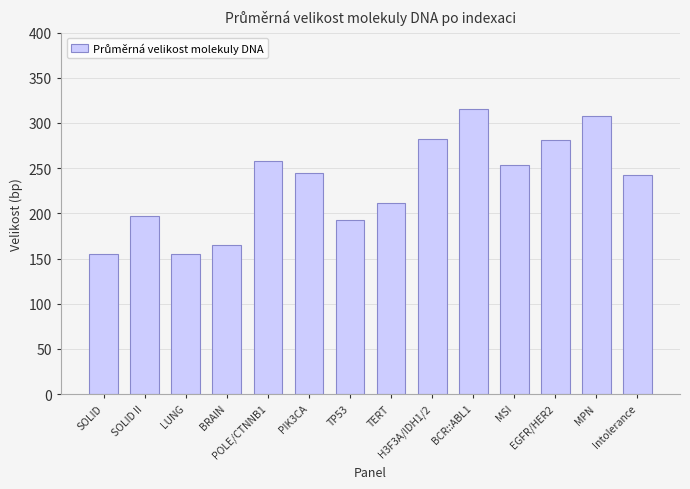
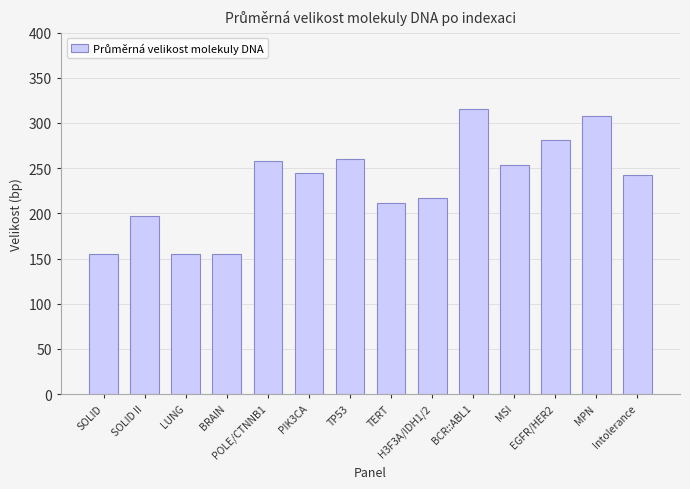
BRAIN: 170 -> 160
TP53: 190 -> 260
H3F3A/IDH1/2: 280 -> 220
